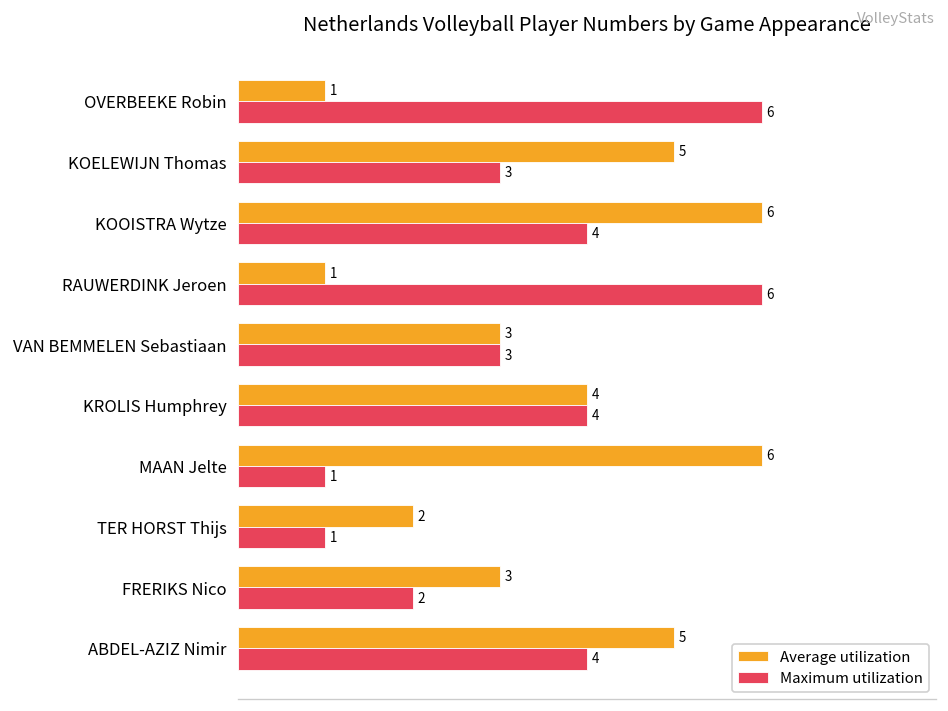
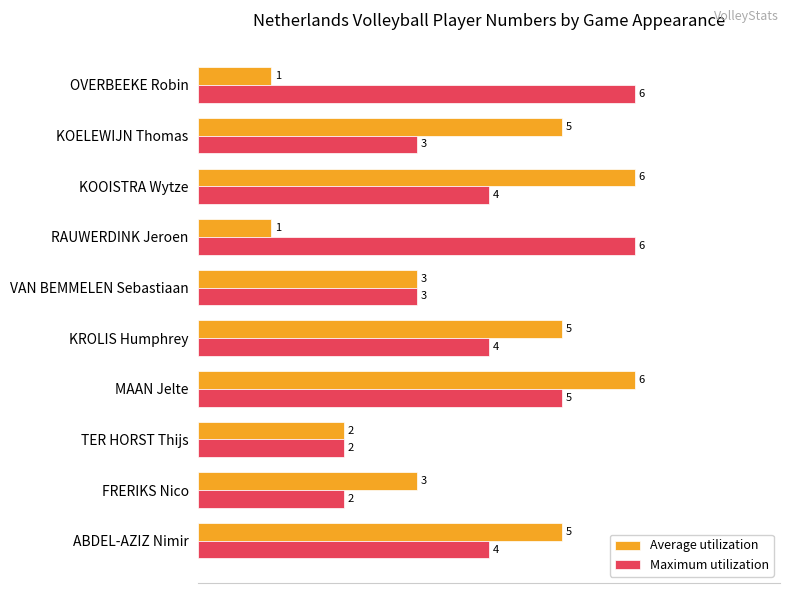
Average utilization, KROLIS Humphrey: 4 -> 5
Maximum utilization, MAAN Jelte: 1 -> 5
Maximum utilization, TER HORST Thijs: 1 -> 2
